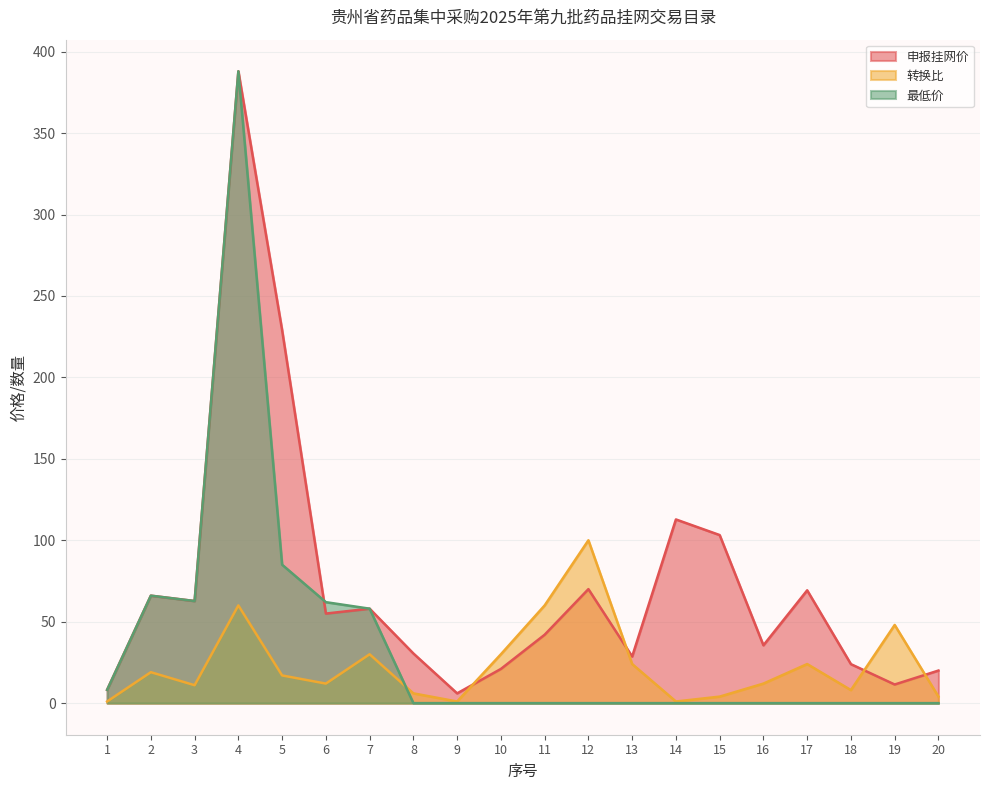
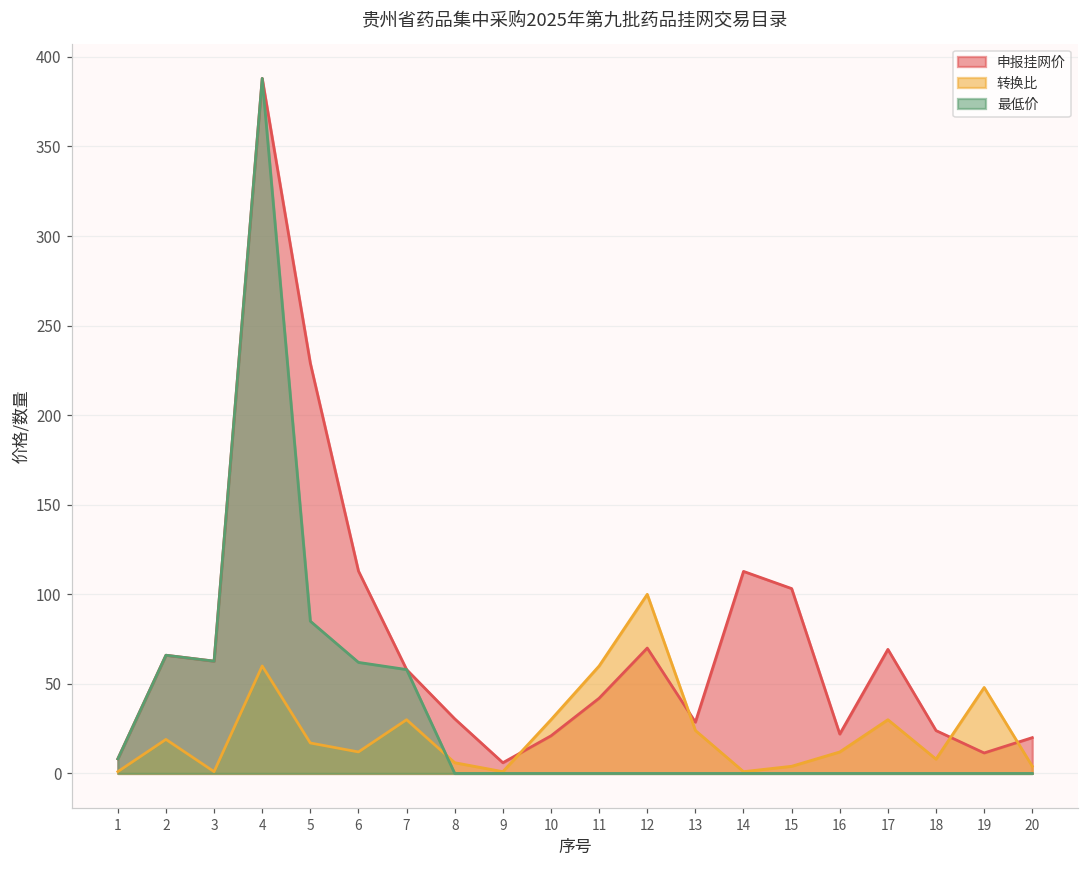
转换比, 3: 11 -> 1
申报挂网价, 6: 55 -> 113
申报挂网价, 16: 36 -> 22
转换比, 17: 24 -> 30
